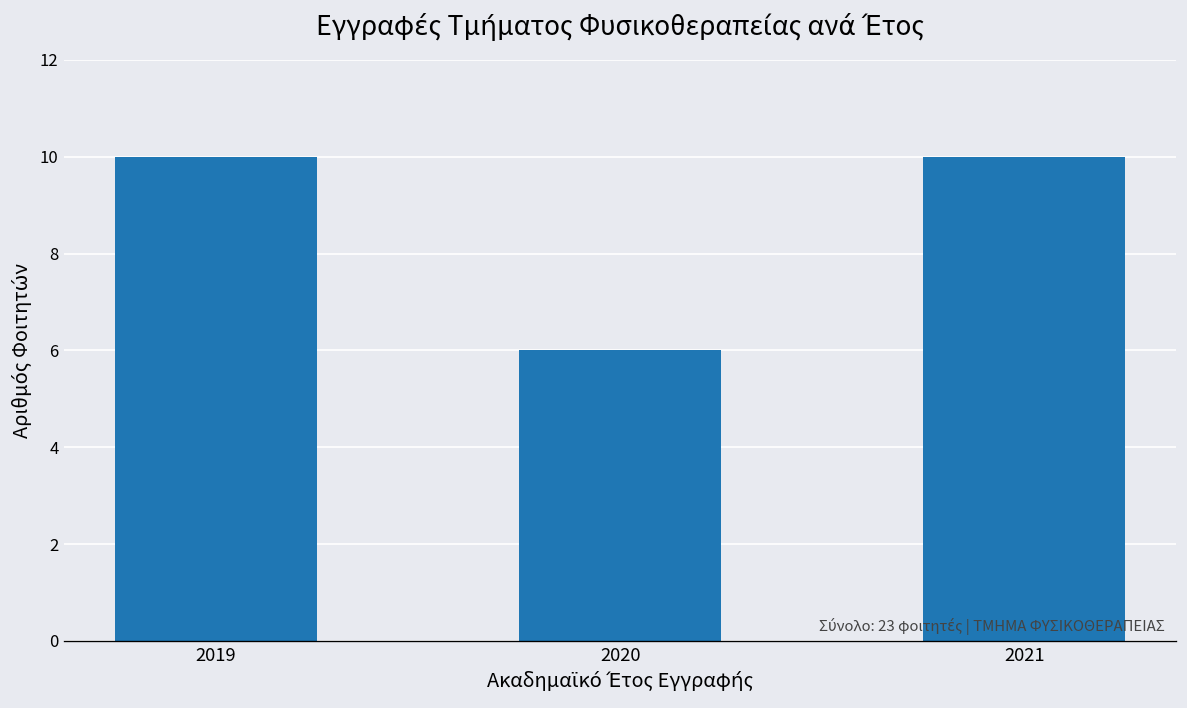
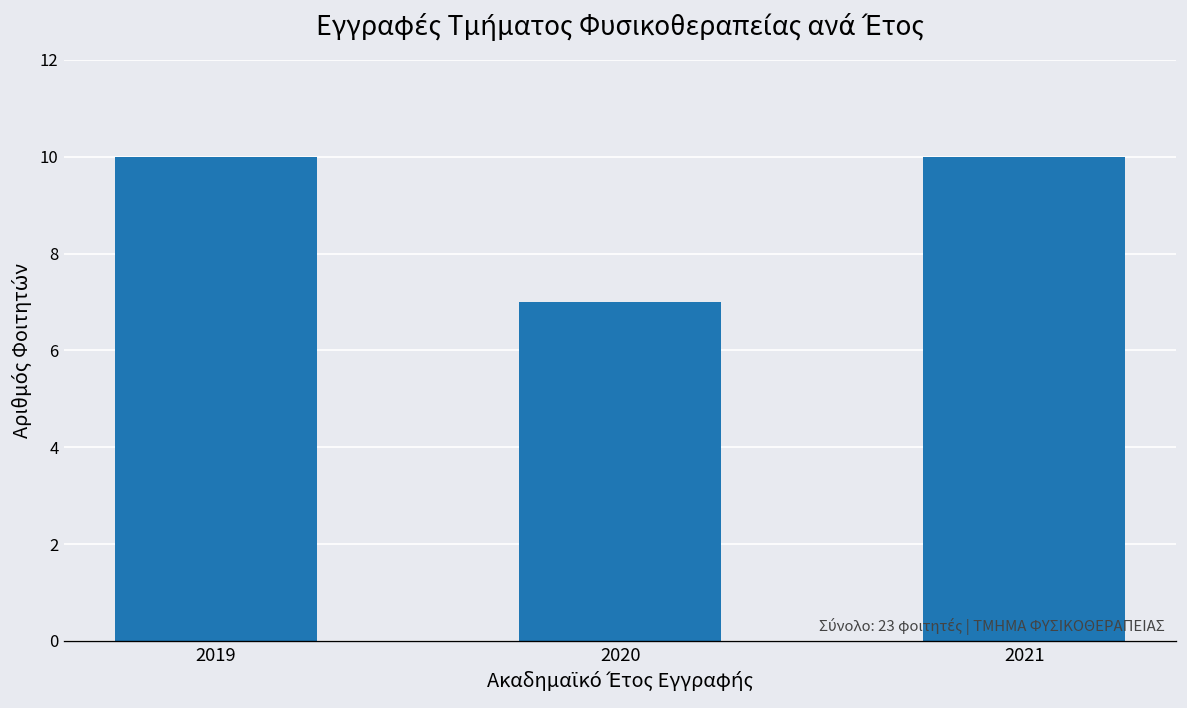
2020: 6 -> 7
